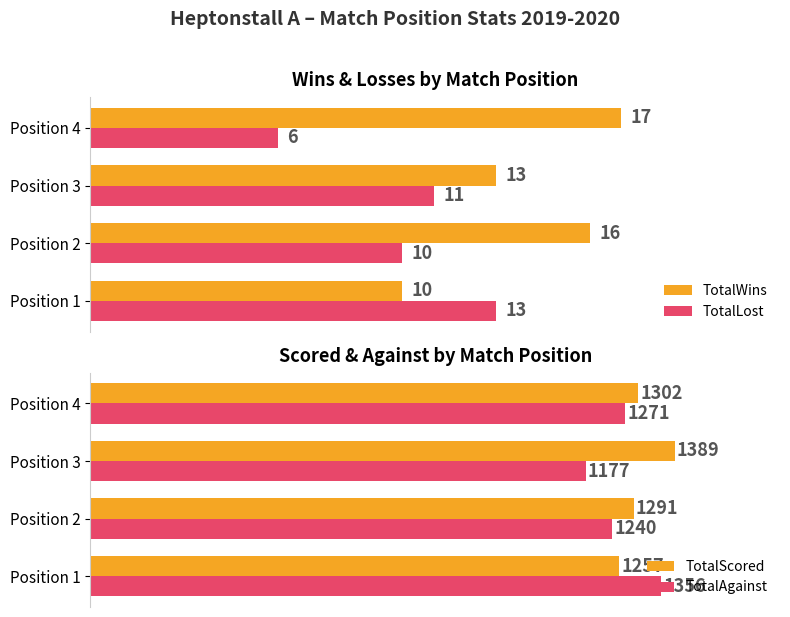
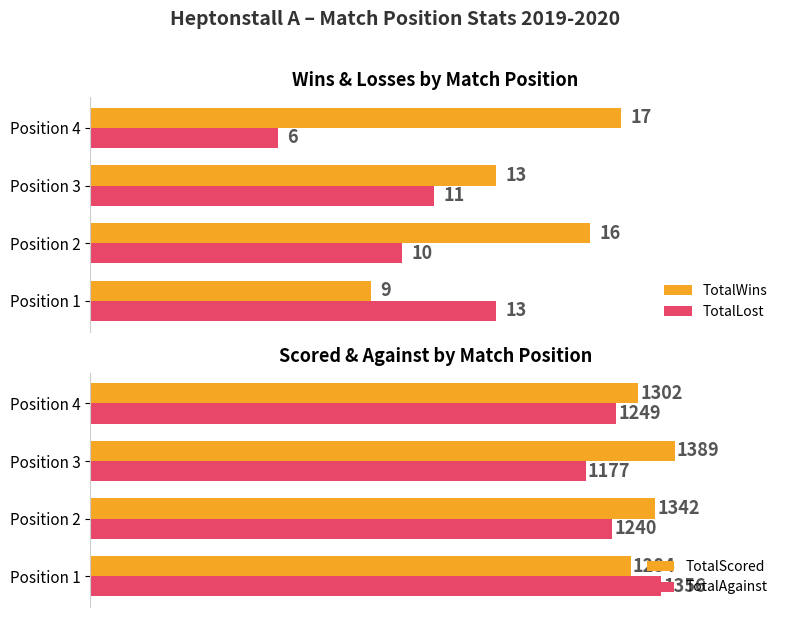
Wins & Losses by Match Position, TotalWins, Position 1: 10 -> 9
Scored & Against by Match Position, TotalAgainst, Position 4: 1271 -> 1249
Scored & Against by Match Position, TotalScored, Position 2: 1291 -> 1342
Scored & Against by Match Position, TotalScored, Position 1: 1257 -> 1284
